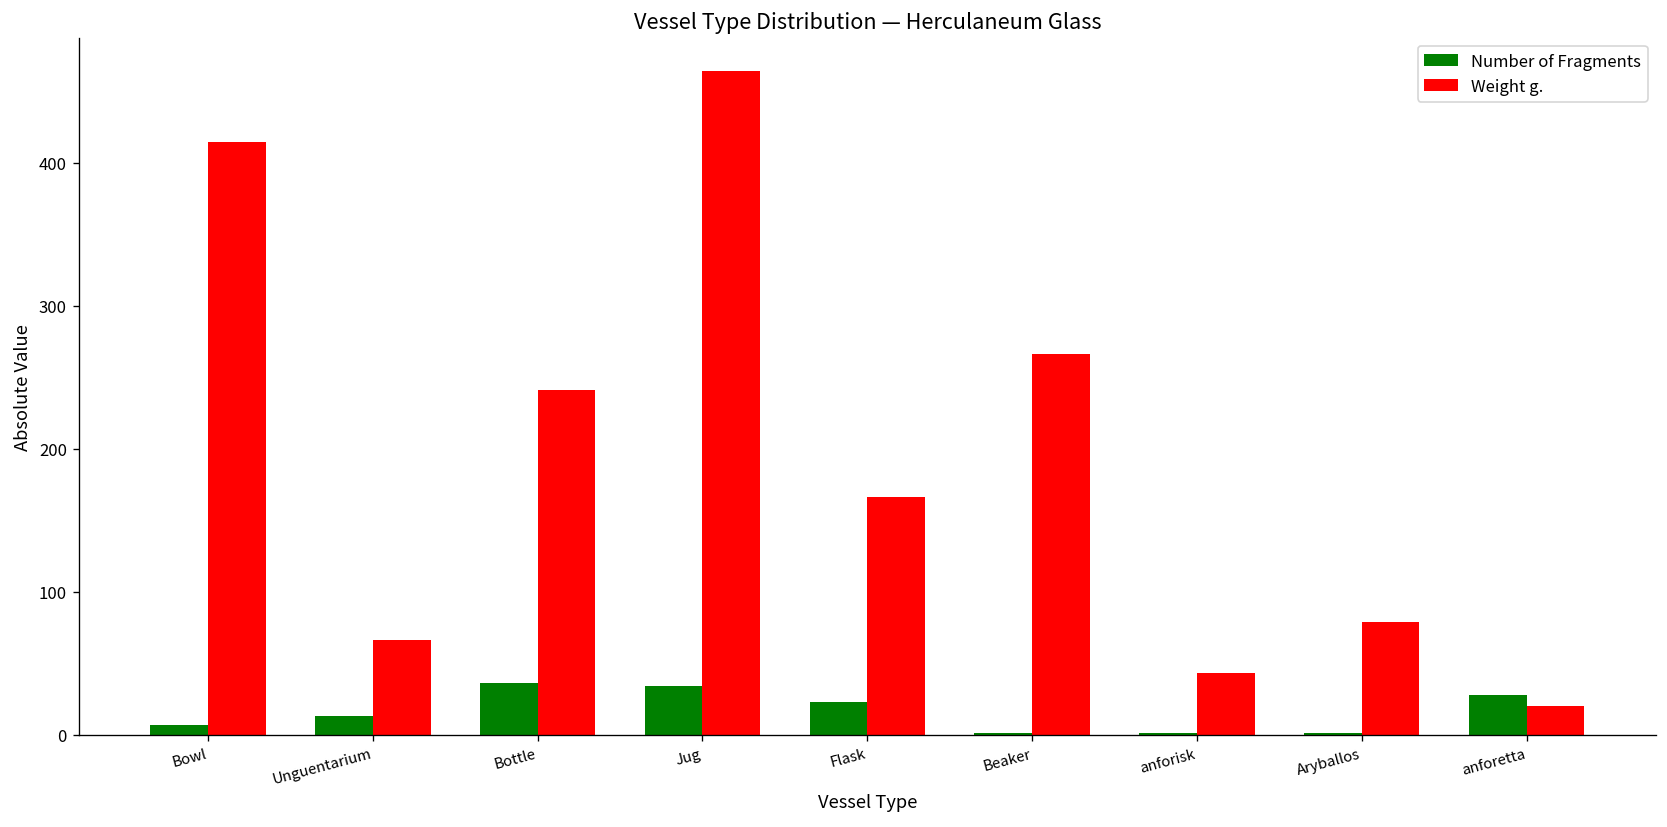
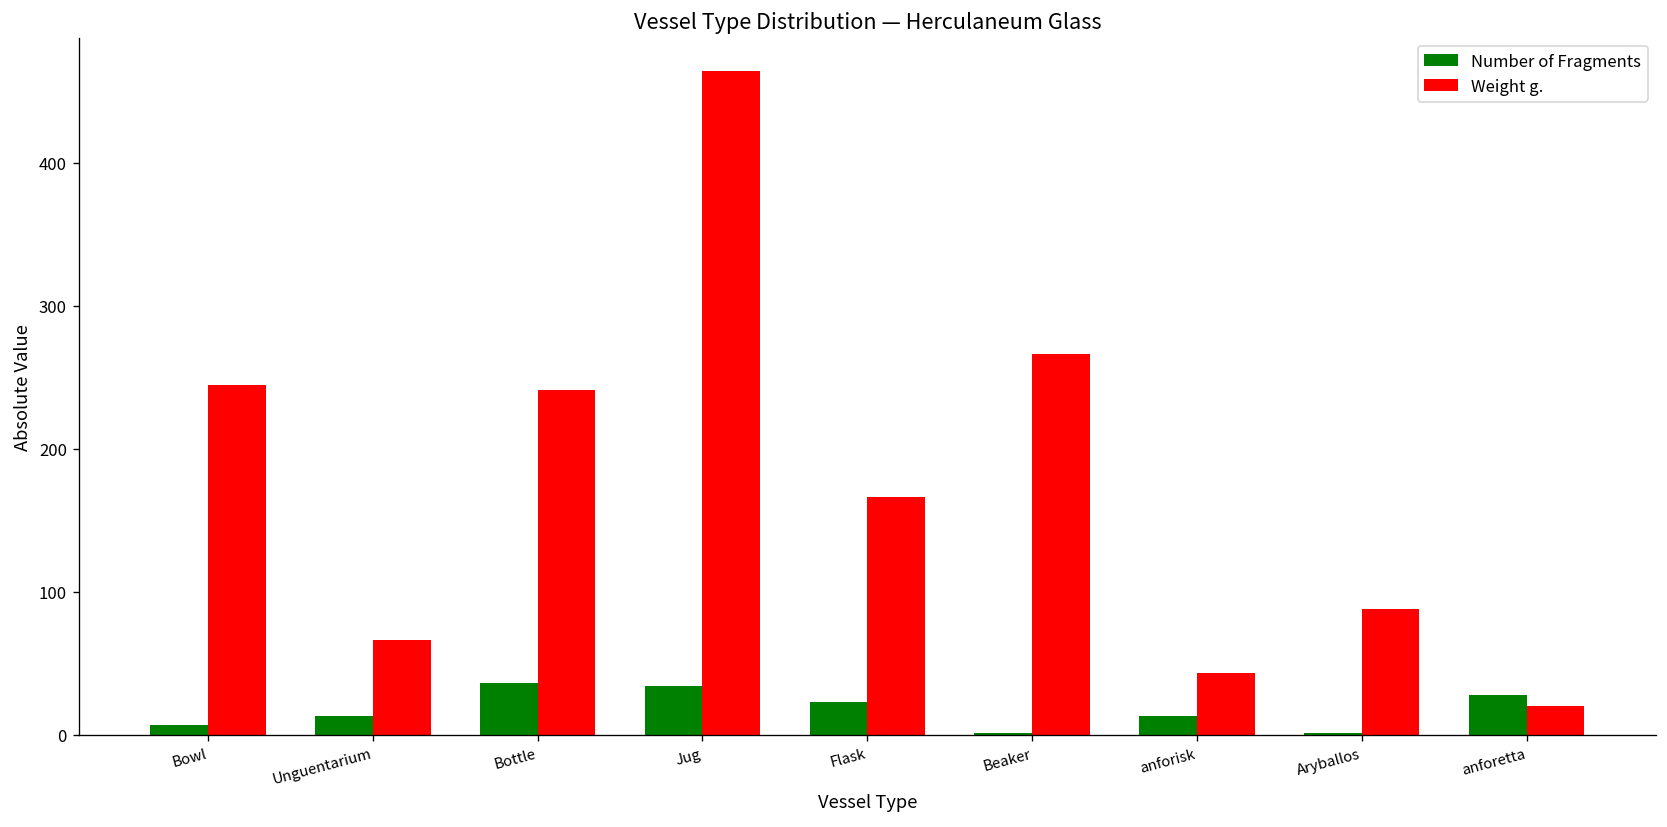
Weight g., Bowl: 415 -> 244
Number of Fragments, anforisk: 1 -> 13
Weight g., Aryballos: 79 -> 88
